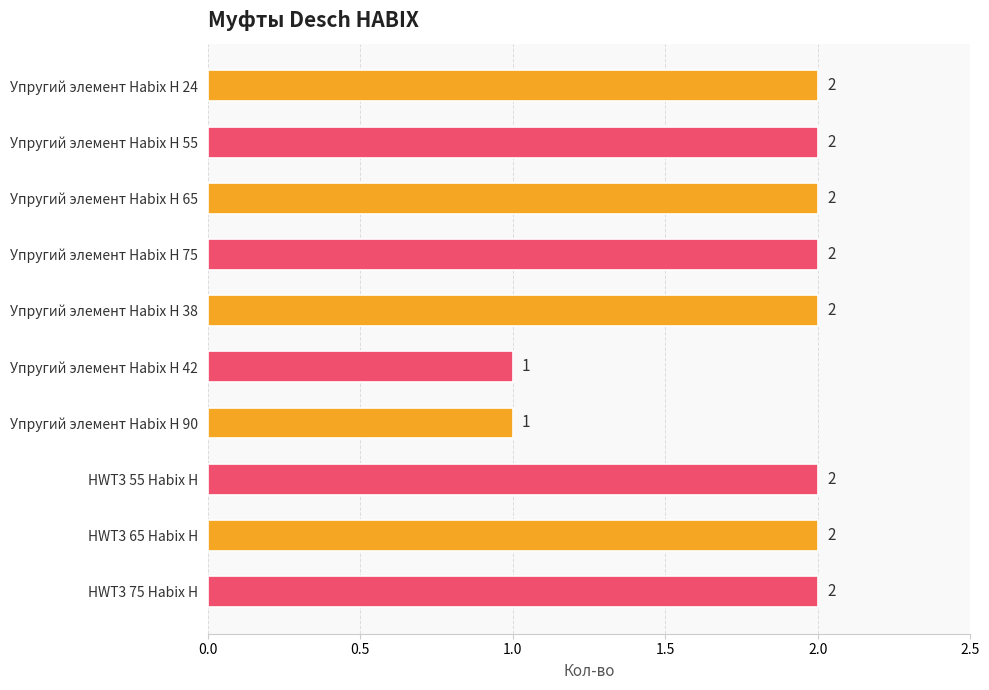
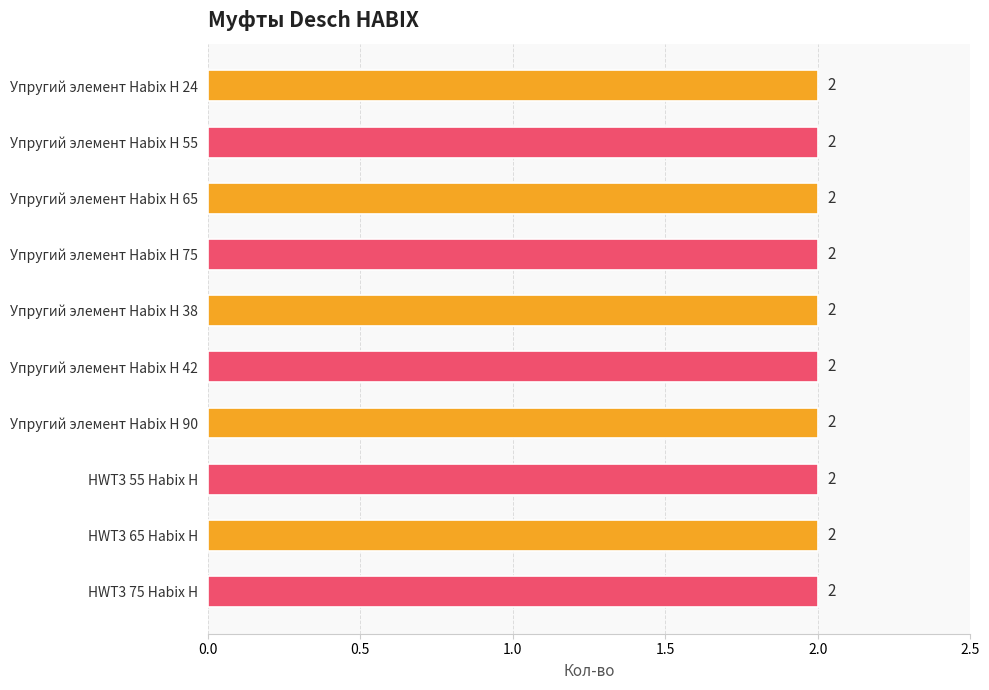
Упругий элемент Habix H 42: 1 -> 2
Упругий элемент Habix H 90: 1 -> 2
